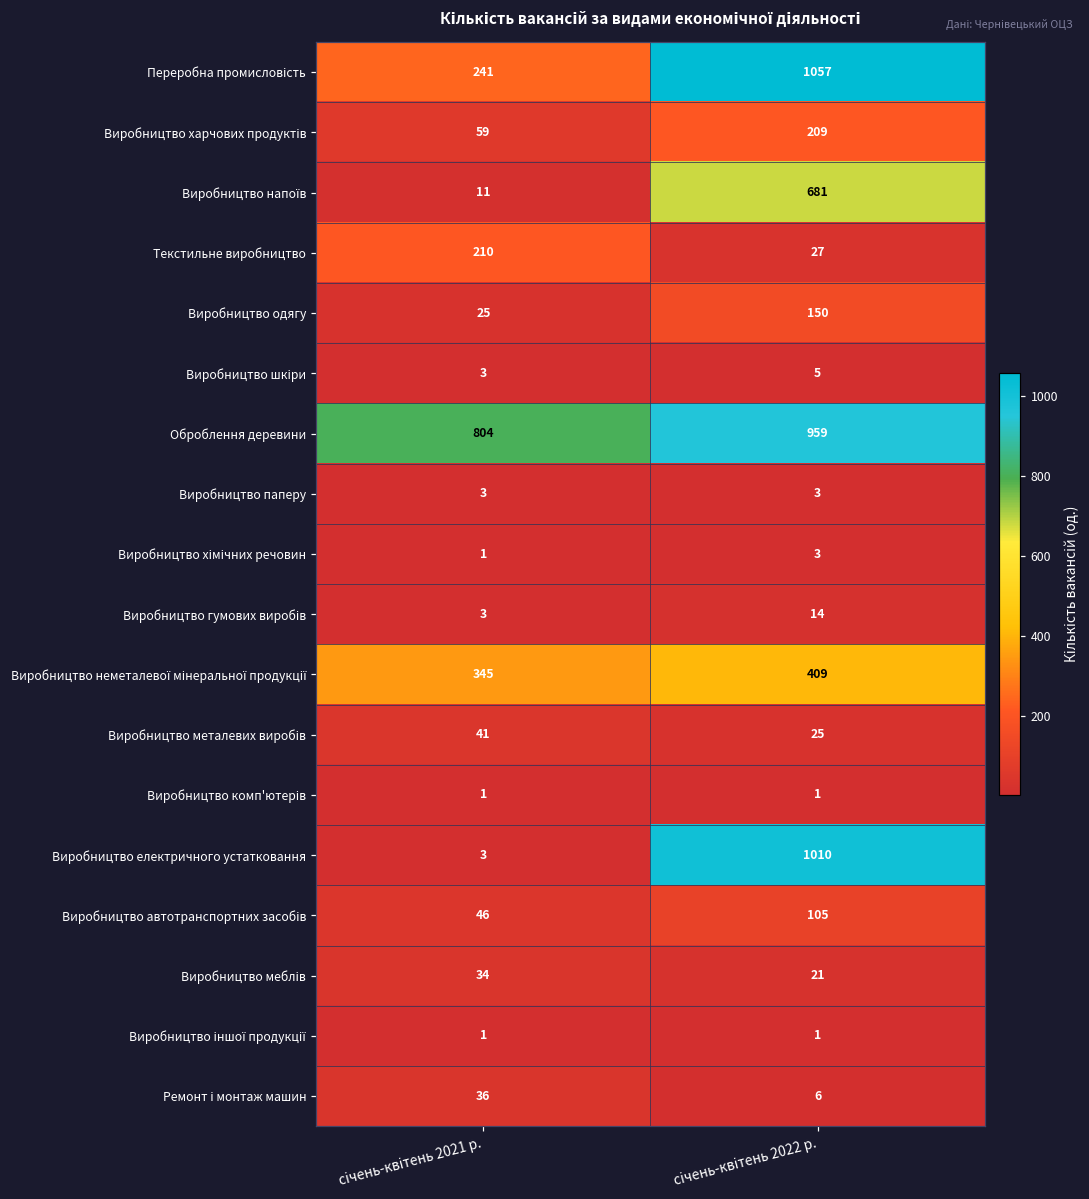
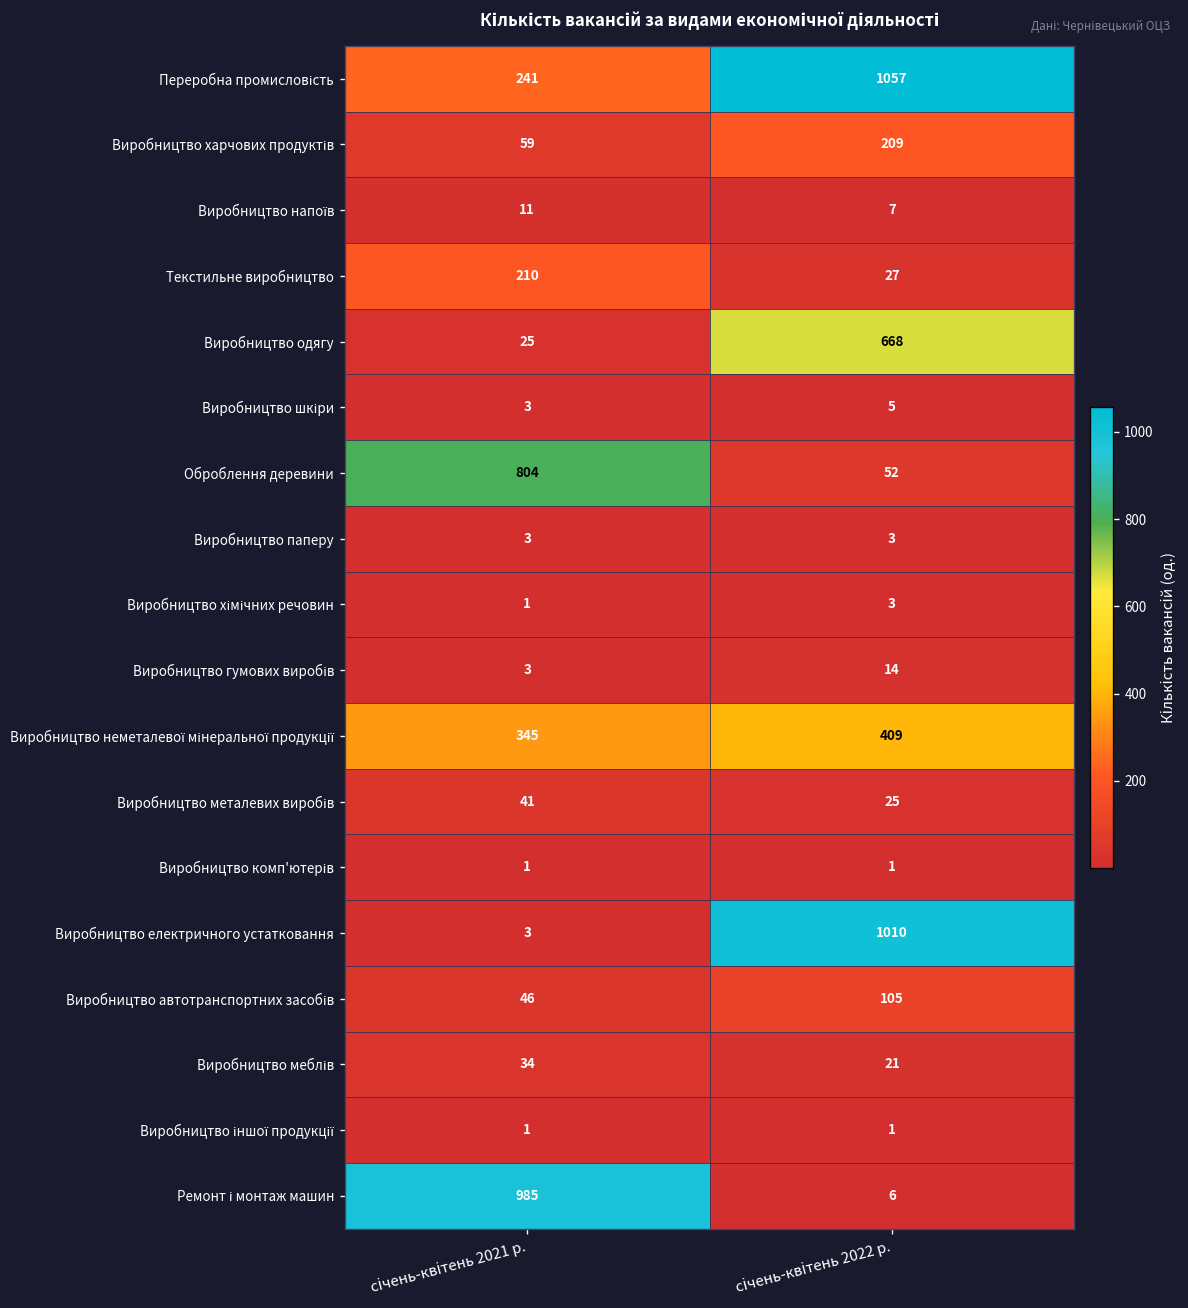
Виробництво напоїв, січень-квітень 2022 р.: 681 -> 7
Виробництво одягу, січень-квітень 2022 р.: 150 -> 668
Оброблення деревини, січень-квітень 2022 р.: 959 -> 52
Ремонт і монтаж машин, січень-квітень 2021 р.: 36 -> 985
